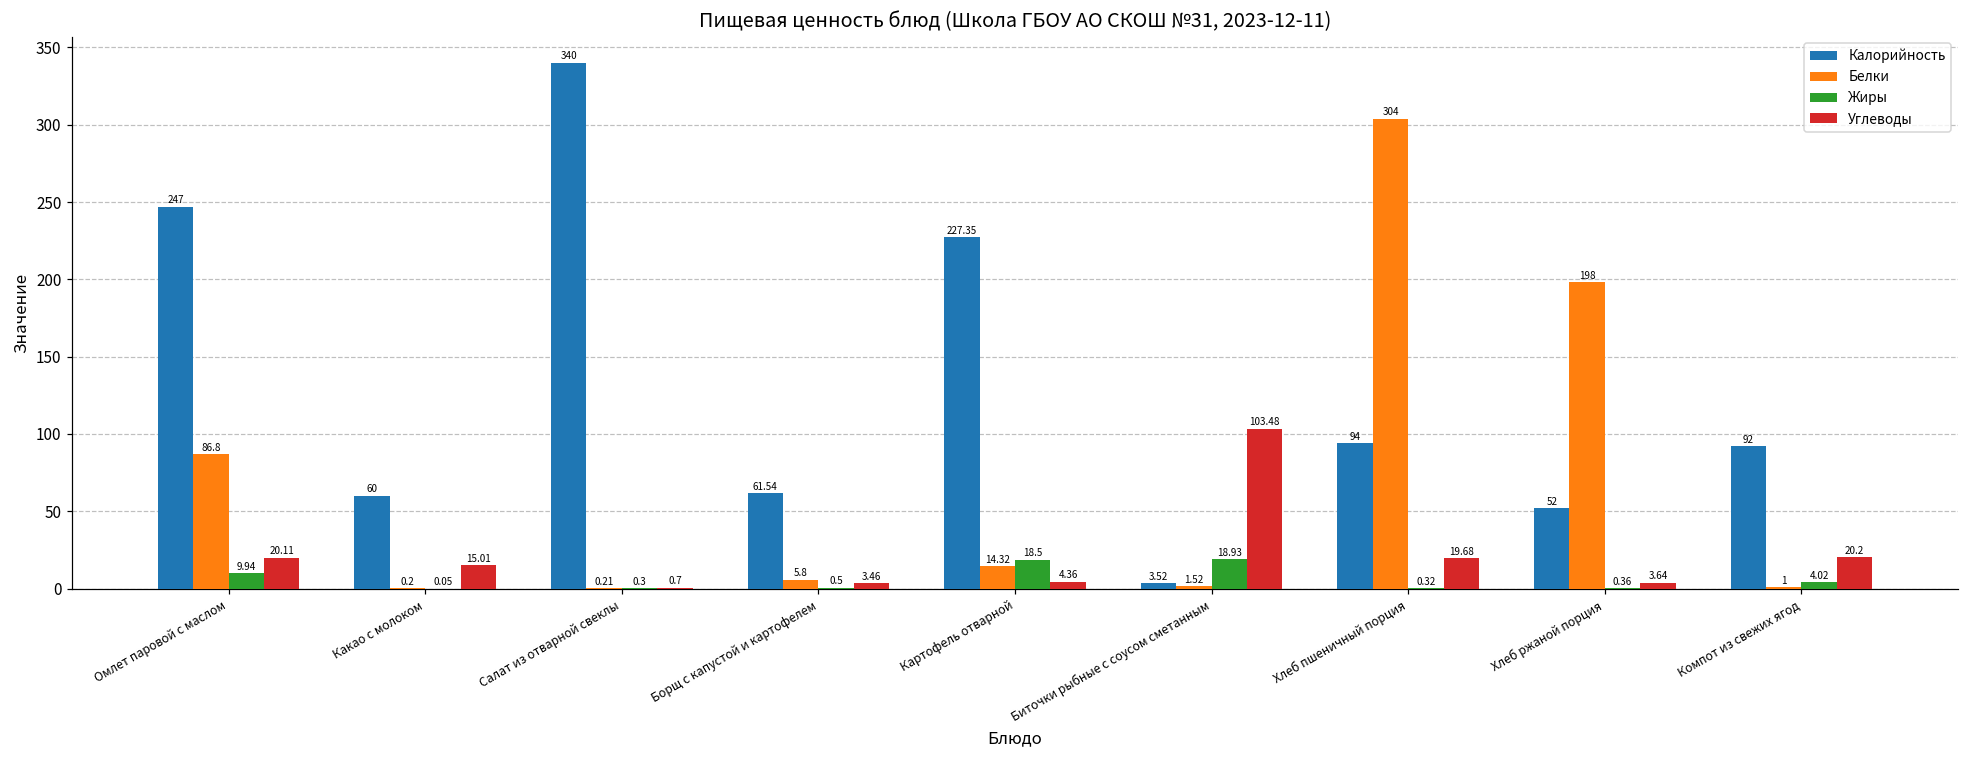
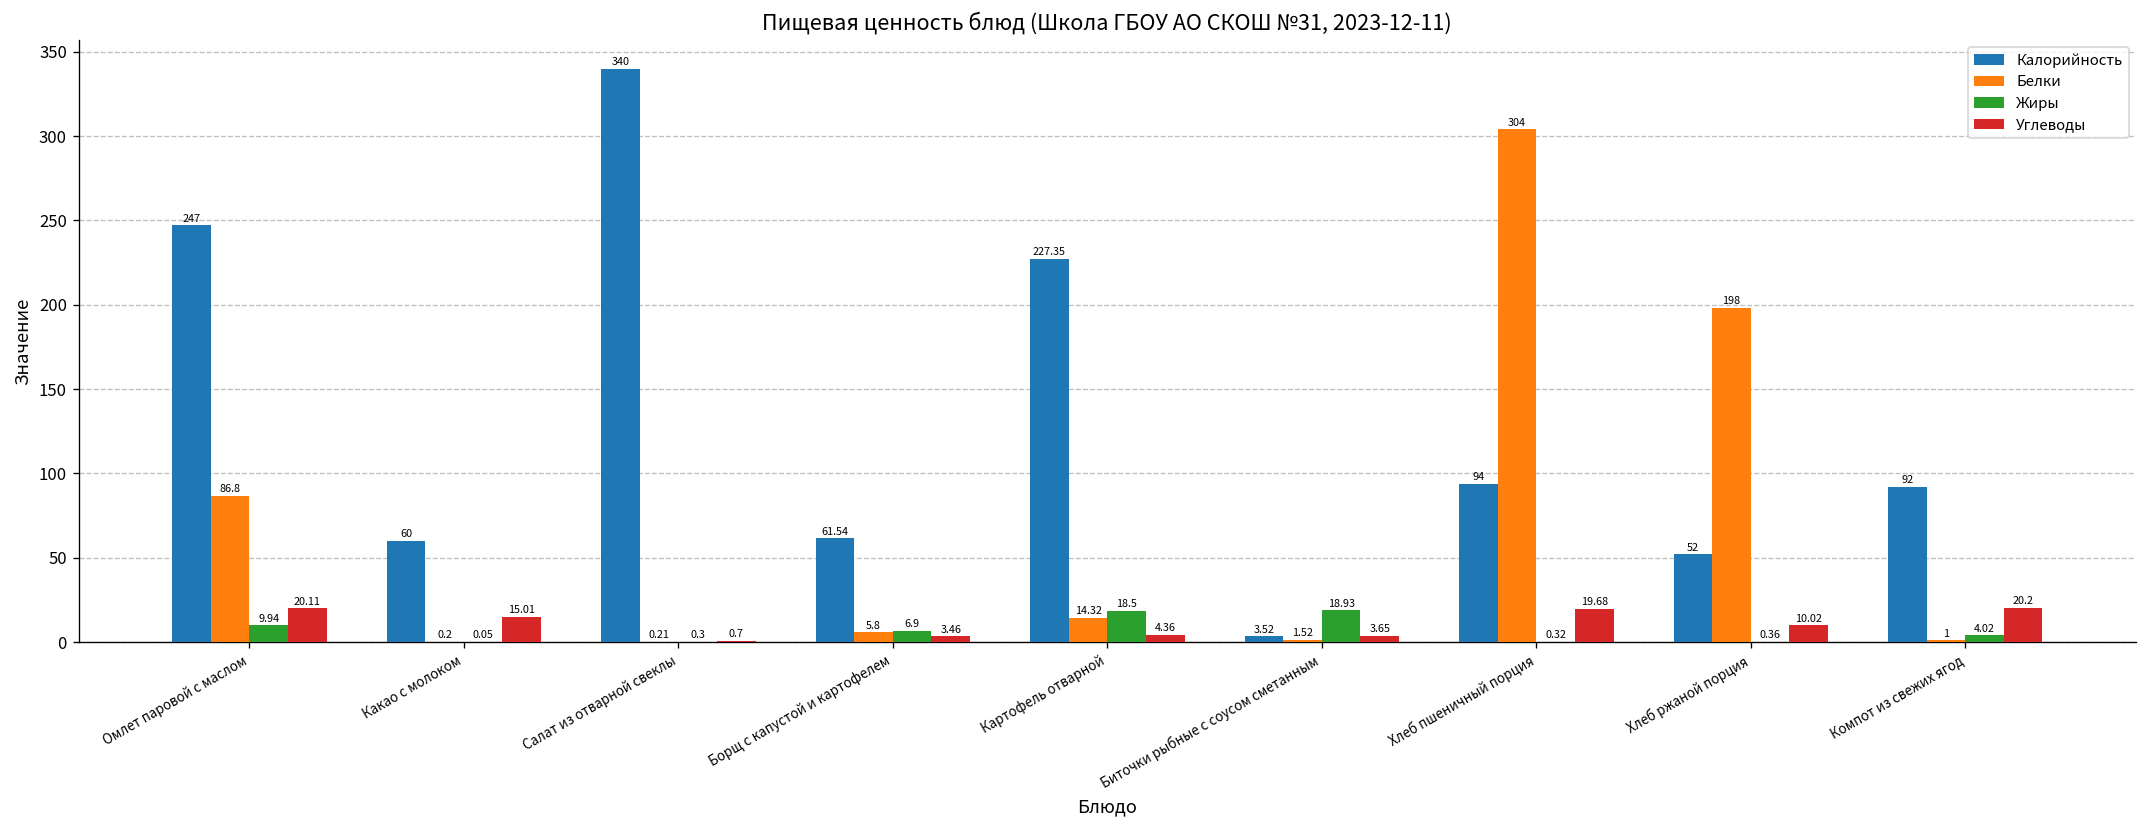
Жиры, Борщ с капустой и картофелем: 0.5 -> 6.9
Углеводы, Биточки рыбные с соусом сметанным: 103.48 -> 3.65
Углеводы, Хлеб ржаной порция: 3.64 -> 10.02
